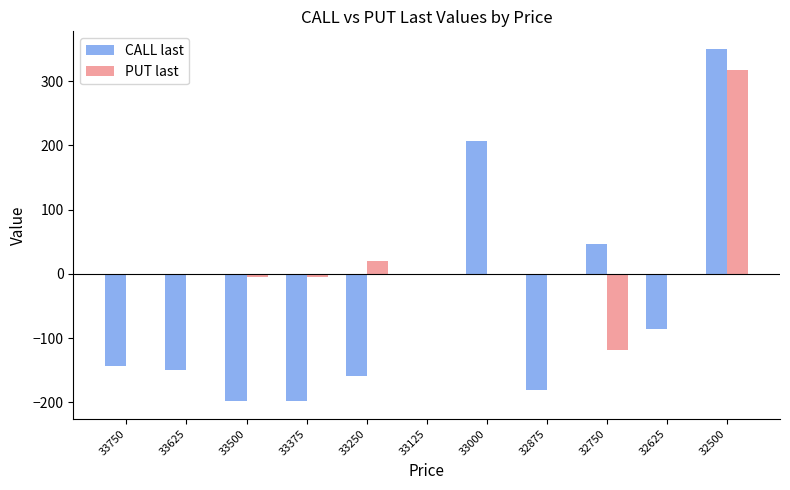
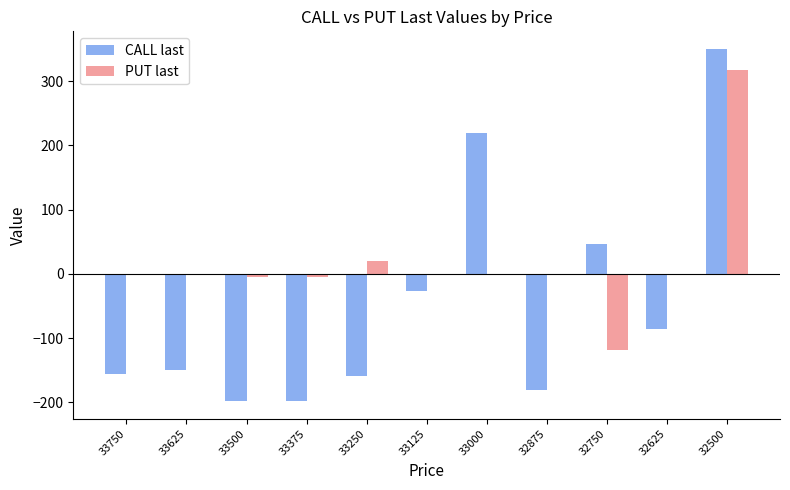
CALL last, 33750: -140 -> -160
CALL last, 33125: 0 -> -30
CALL last, 33000: 210 -> 220
